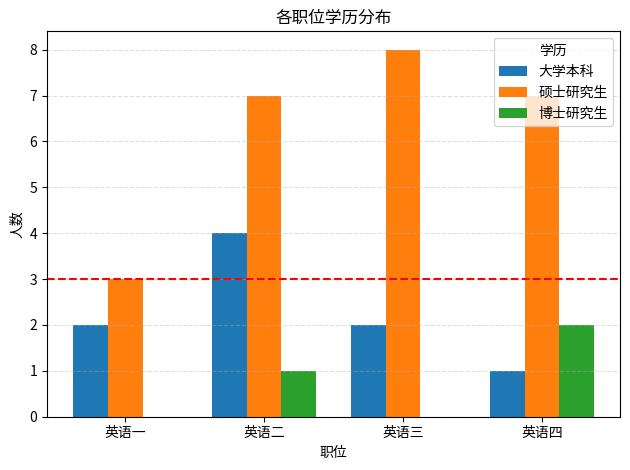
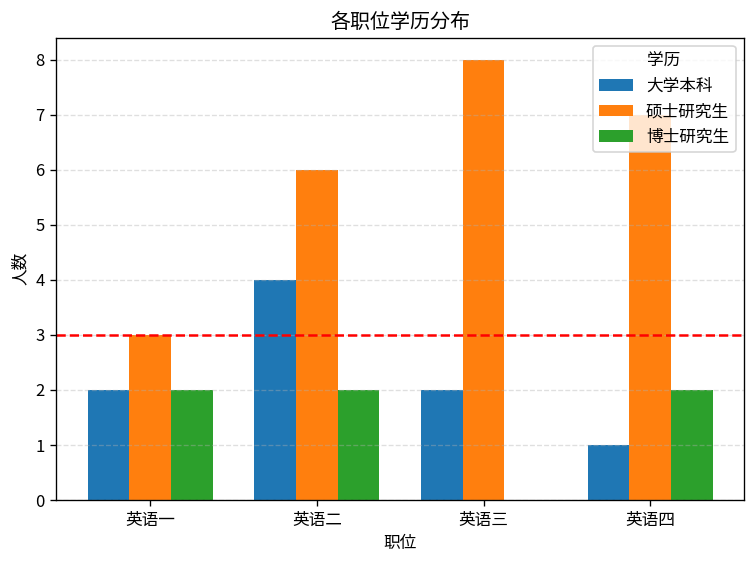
博士研究生, 英语一: 0 -> 2
硕士研究生, 英语二: 7 -> 6
博士研究生, 英语二: 1 -> 2
